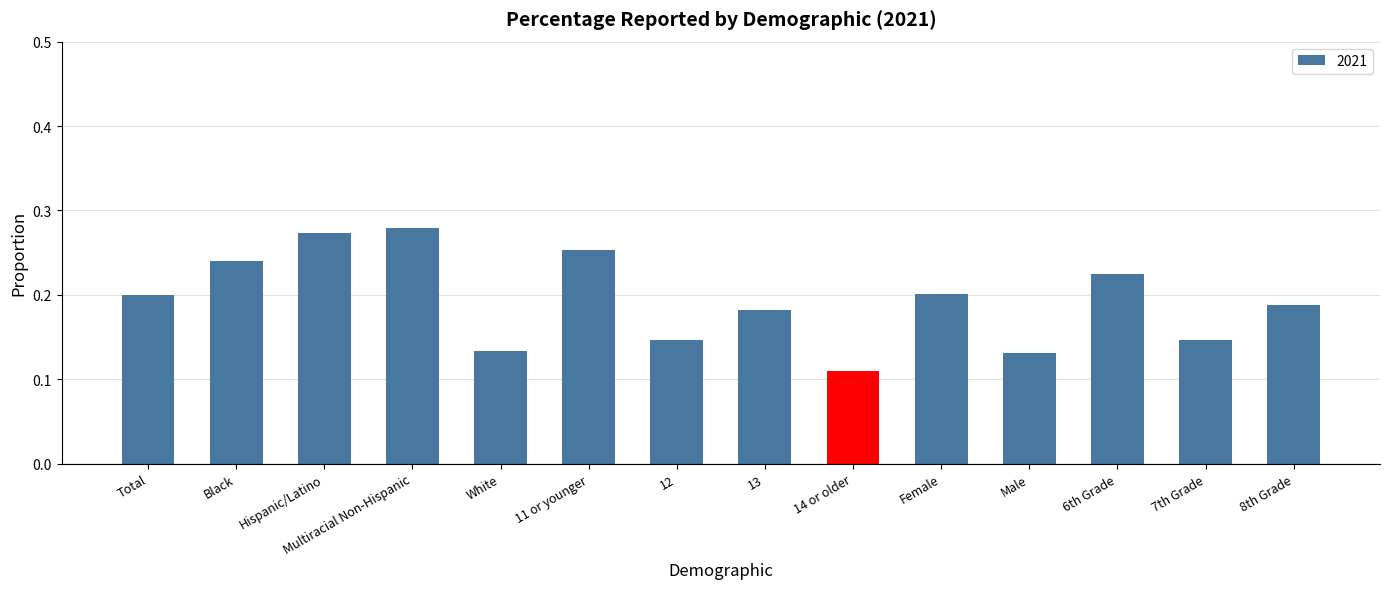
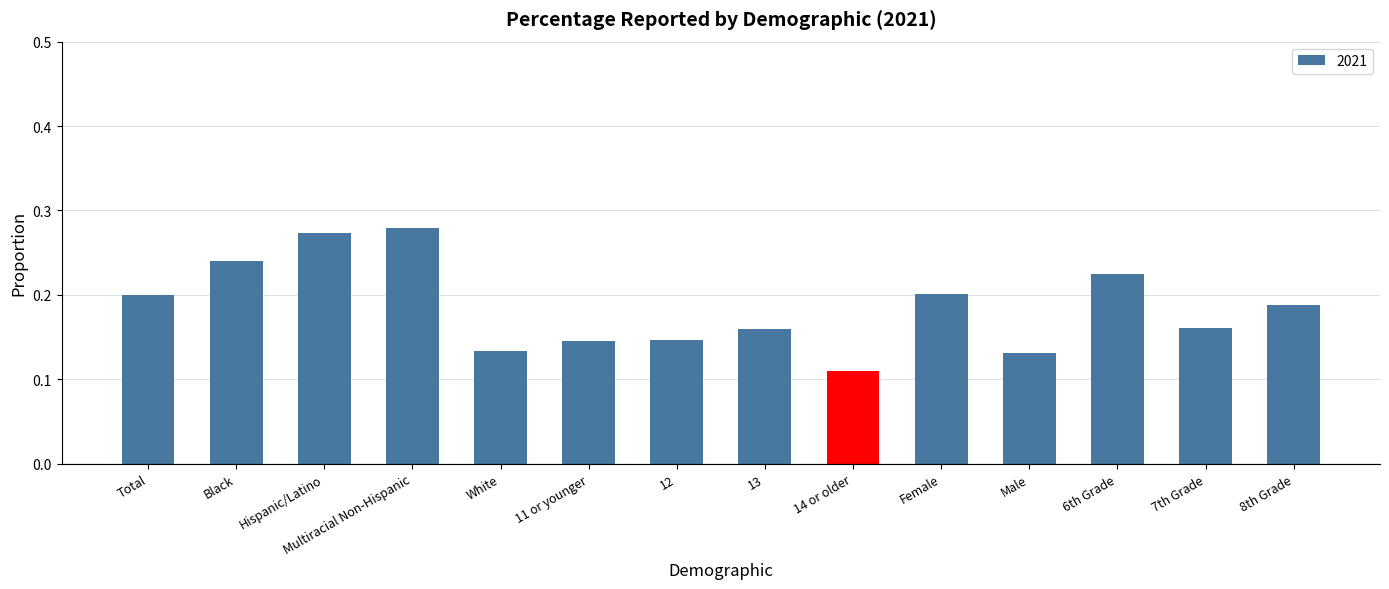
11 or younger: 0.25 -> 0.15
13: 0.18 -> 0.16
7th Grade: 0.15 -> 0.16
